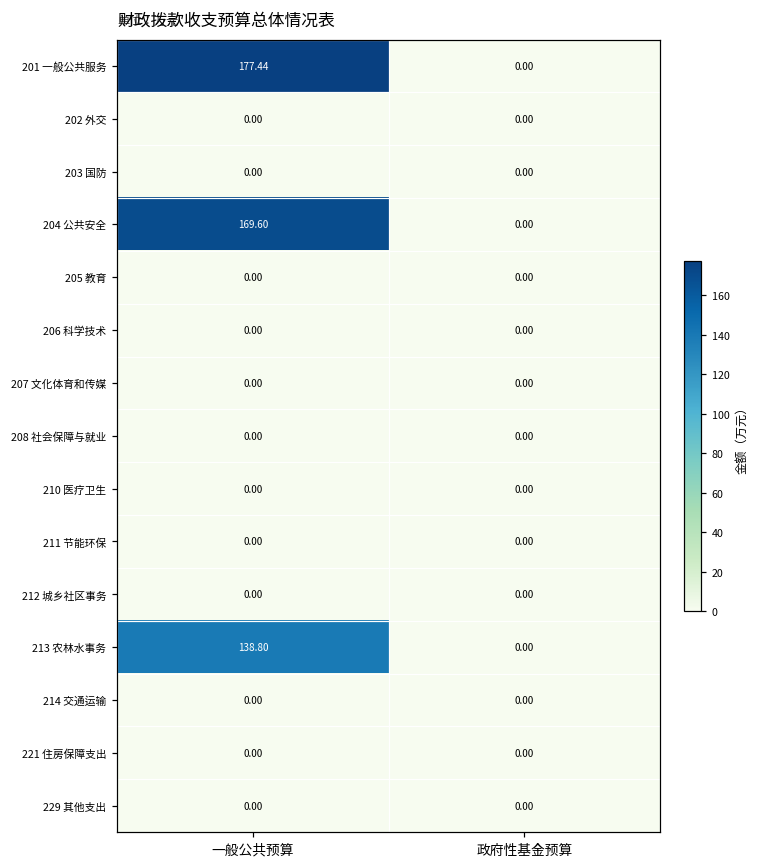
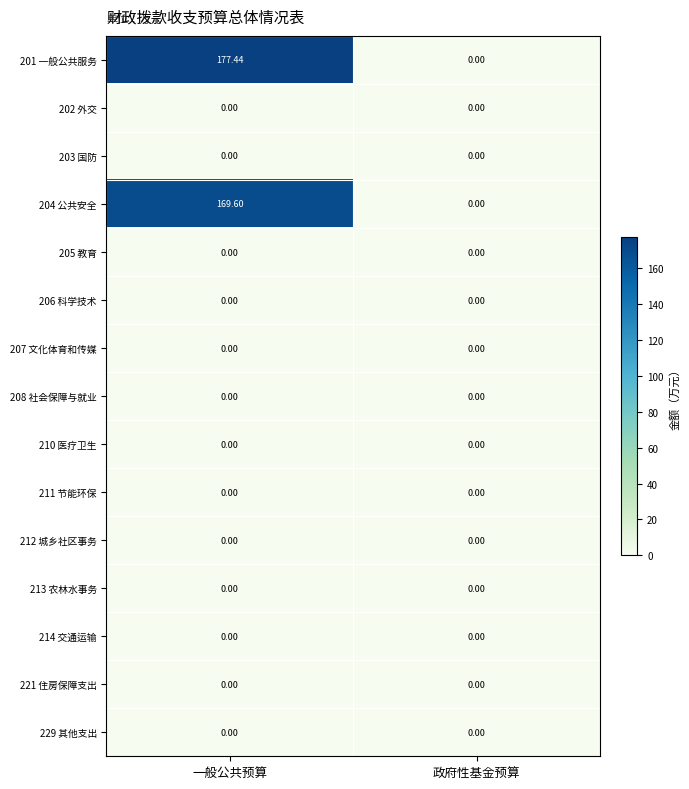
213 农林水事务, 一般公共预算: 138.80 -> 0.00
